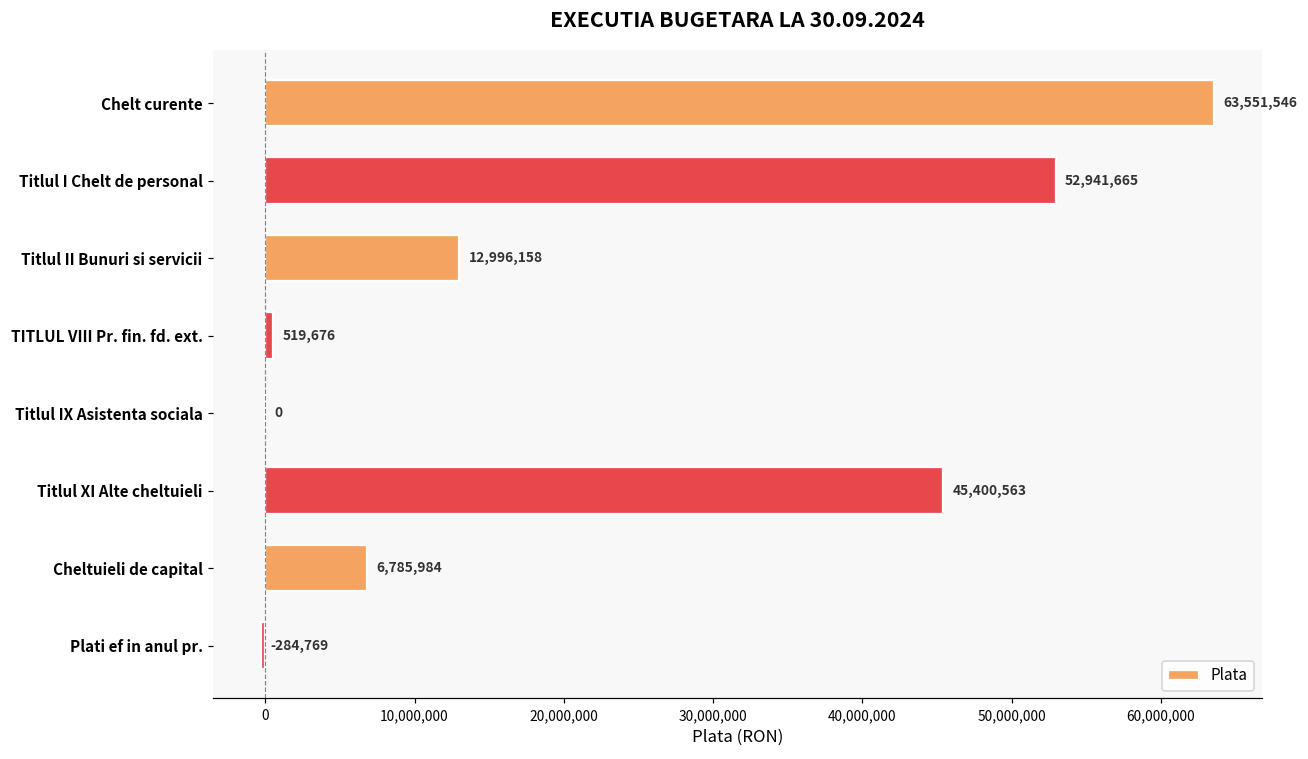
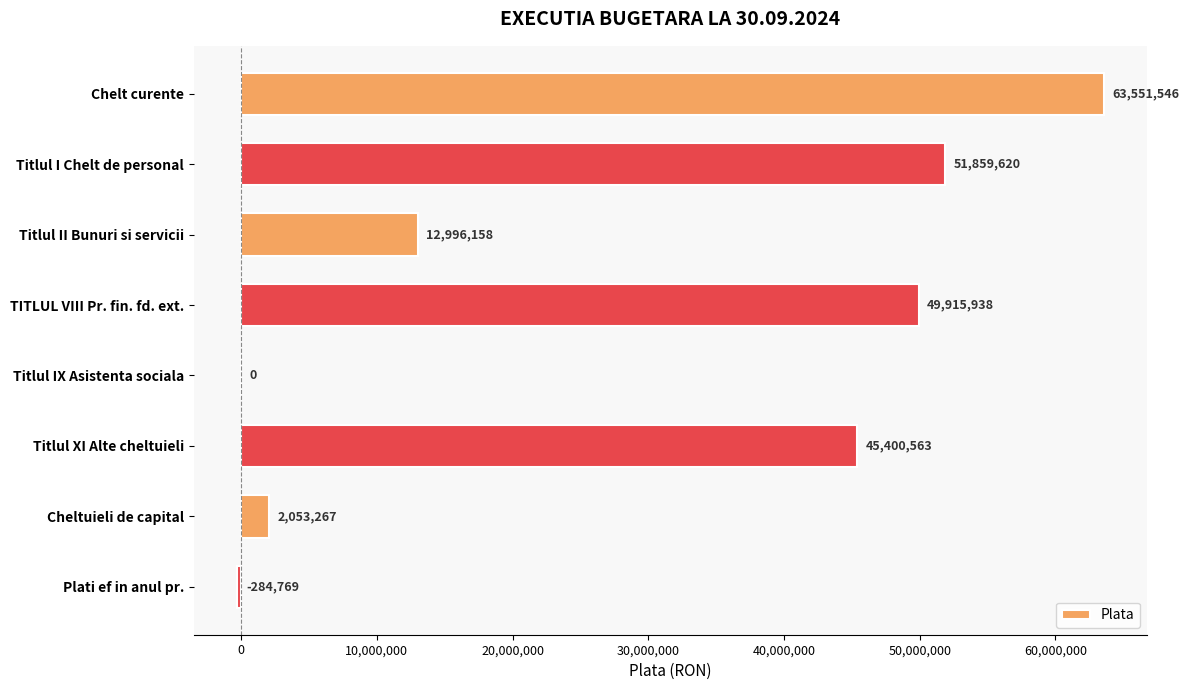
Titlul I Chelt de personal: 52,941,665 -> 51,859,620
TITLUL VIII Pr. fin. fd. ext.: 519,676 -> 49,915,938
Cheltuieli de capital: 6,785,984 -> 2,053,267
